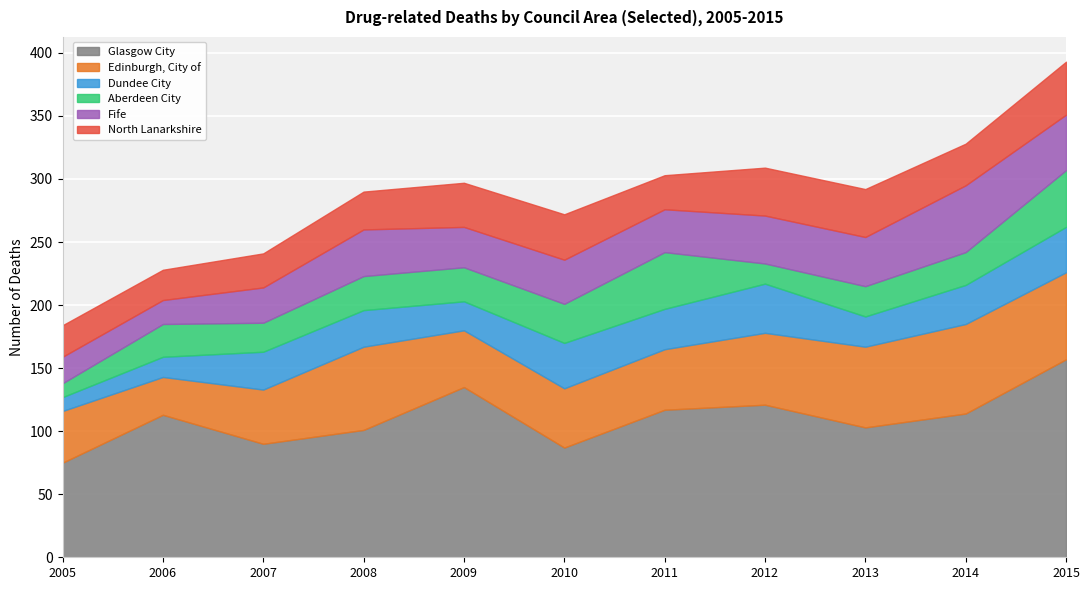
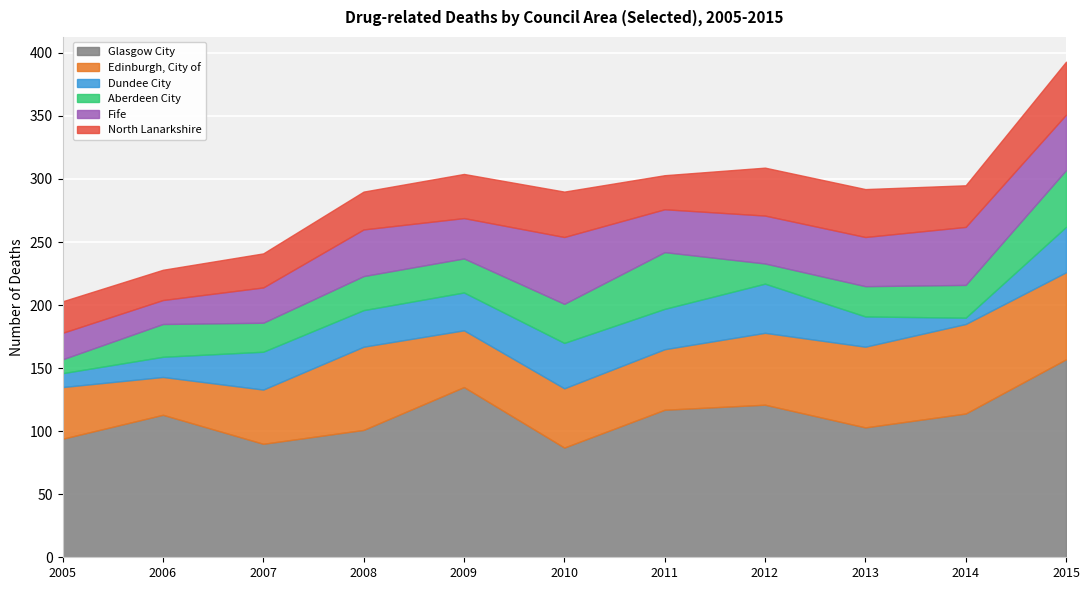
Glasgow City, 2005: 75 -> 94
Dundee City, 2009: 23 -> 30
Fife, 2010: 35 -> 53
Dundee City, 2014: 31 -> 5
Fife, 2014: 53 -> 46
